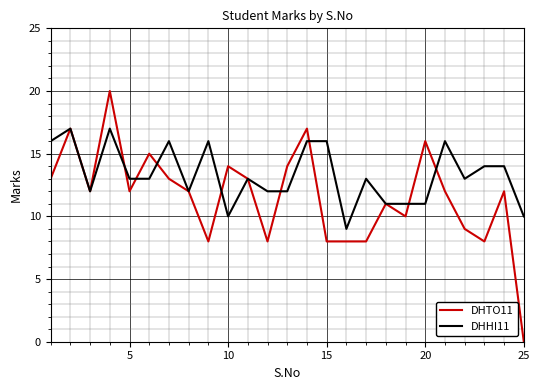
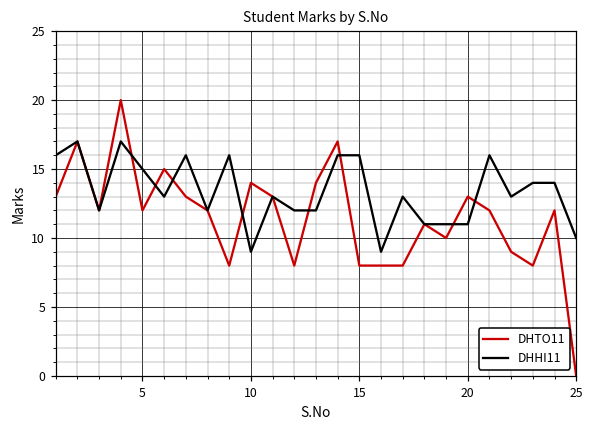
DHHI11, 5: 13 -> 15
DHHI11, 10: 10 -> 9
DHTO11, 20: 16 -> 13
